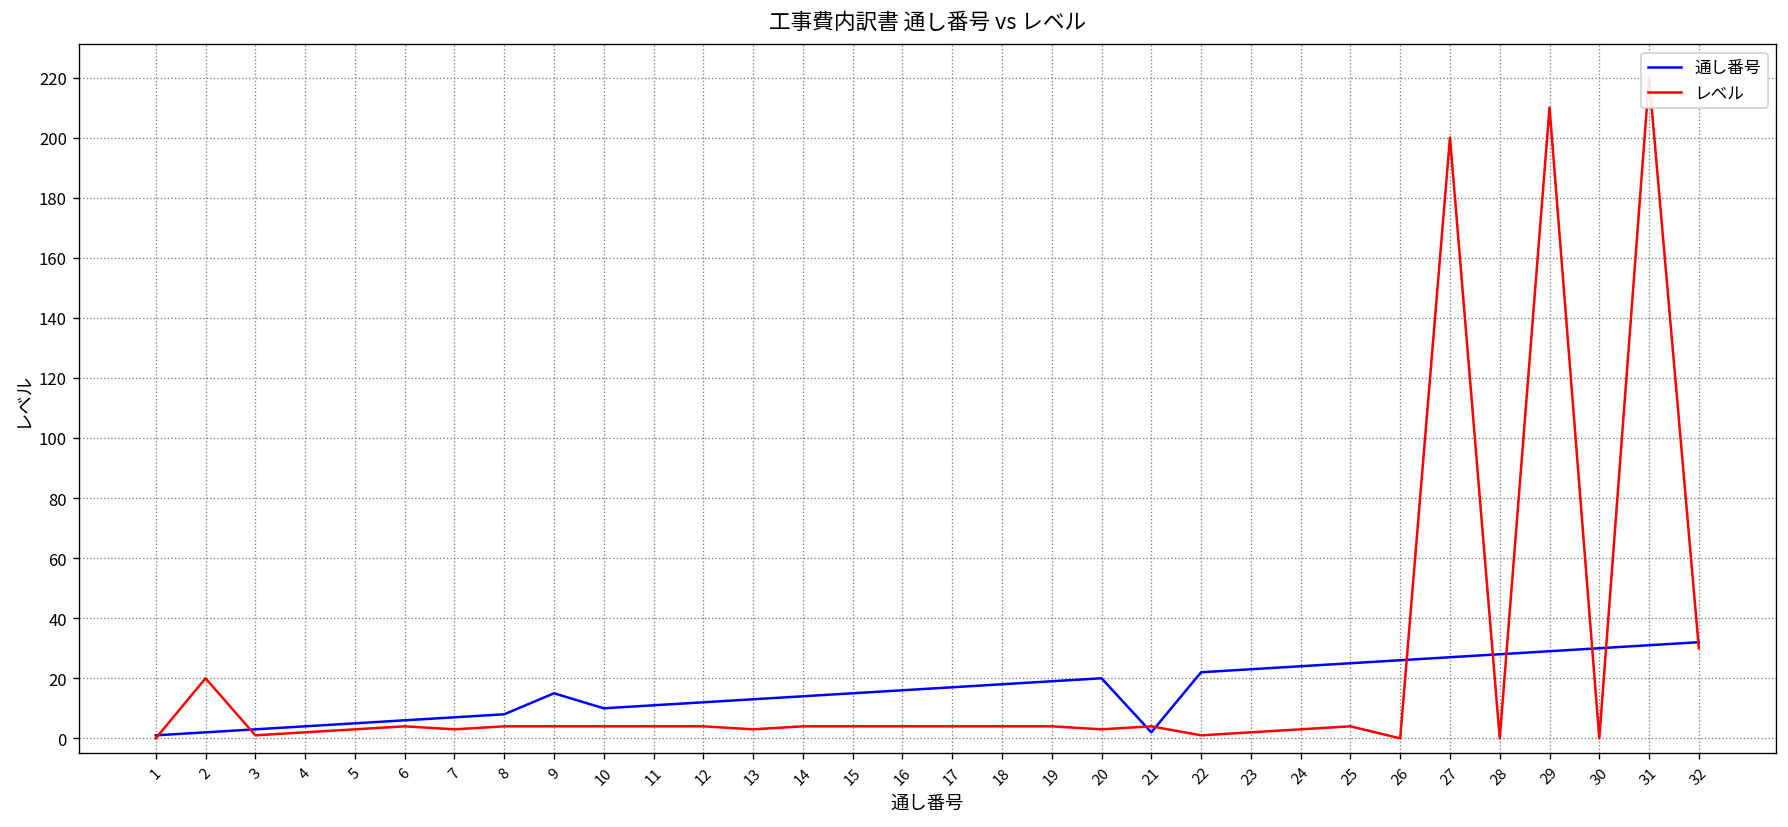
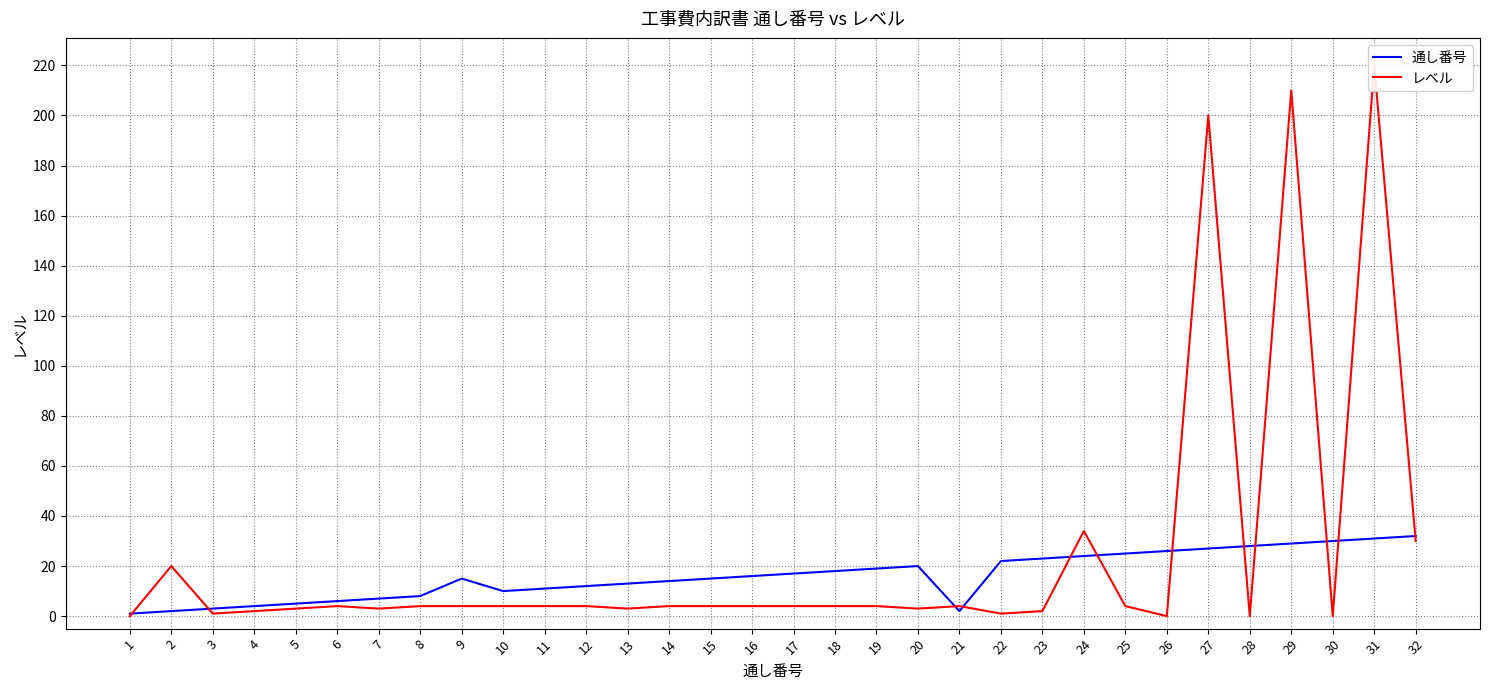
レベル, 24: 3 -> 34
